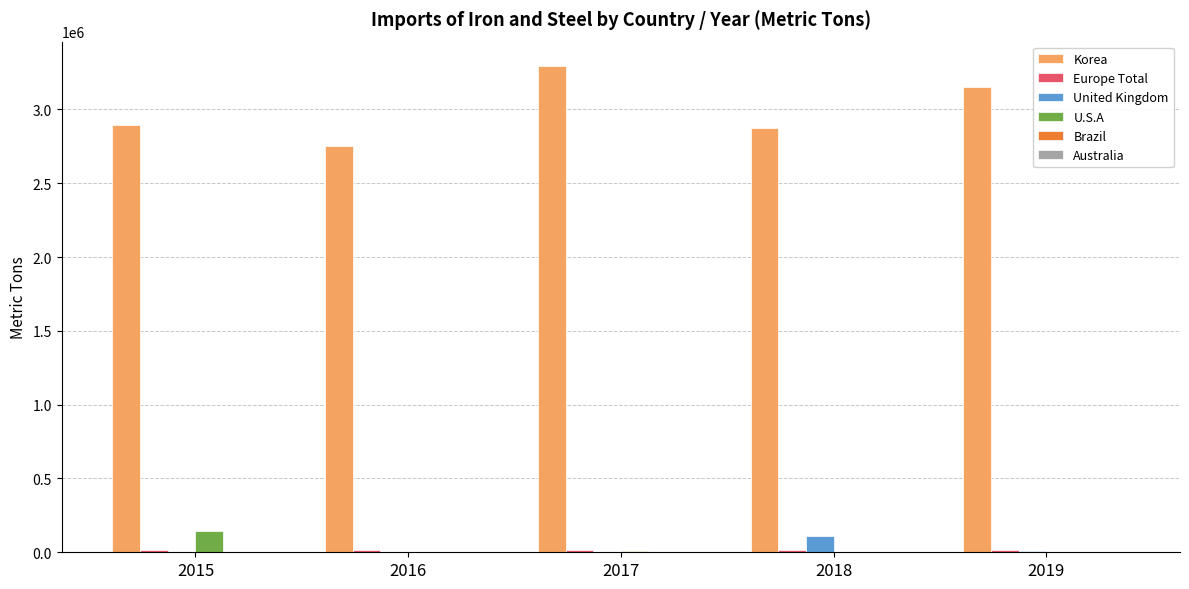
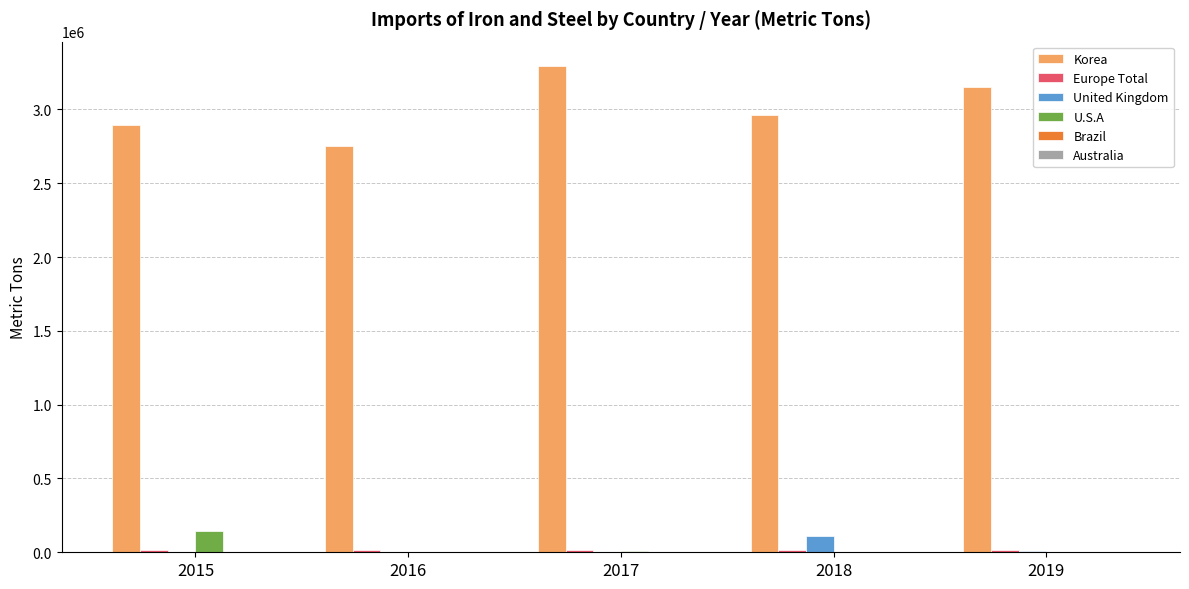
Korea, 2018: 2870000 -> 2960000
